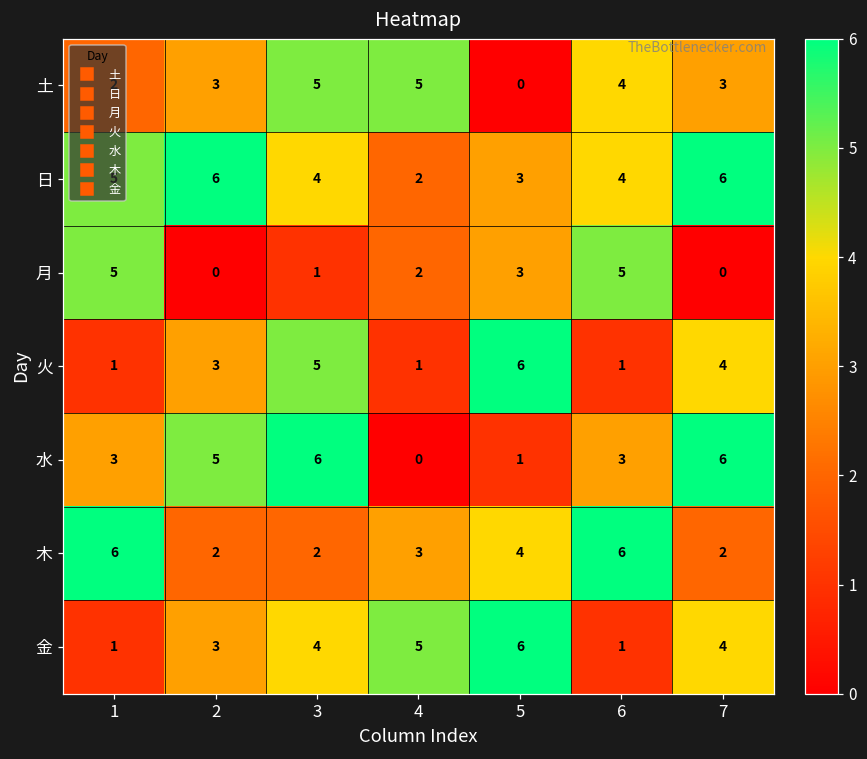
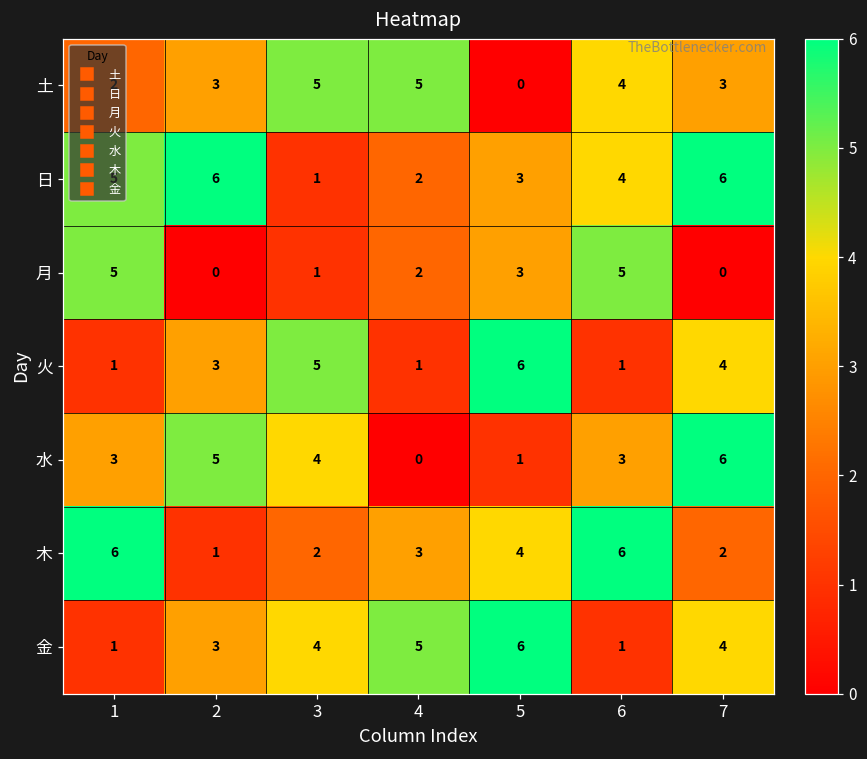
日, 3: 4 -> 1
水, 3: 6 -> 4
木, 2: 2 -> 1
